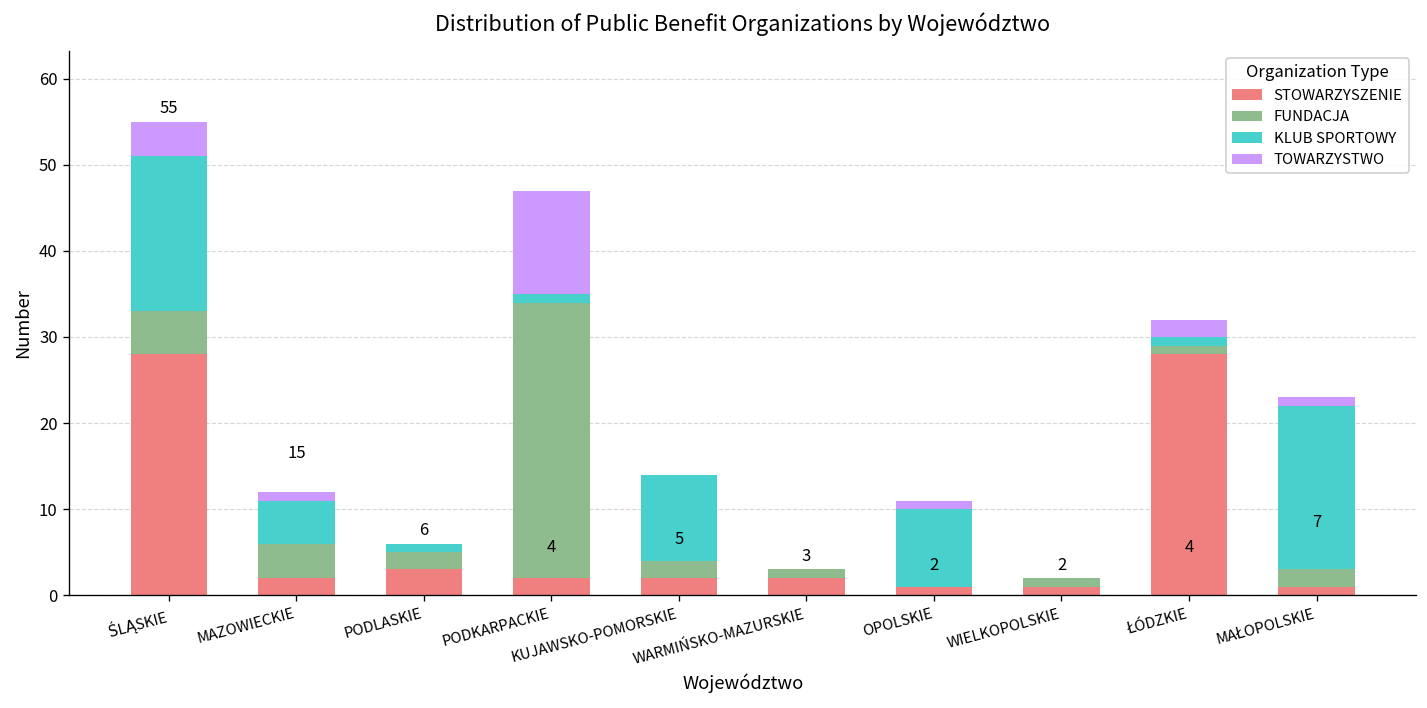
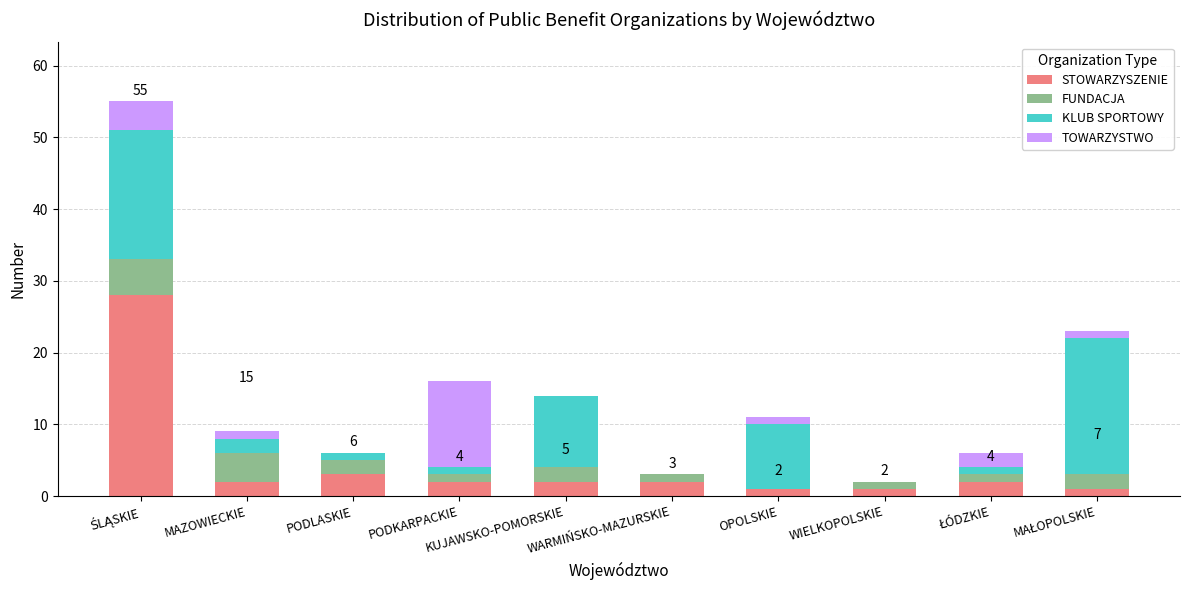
KLUB SPORTOWY, MAZOWIECKIE: 5 -> 2
FUNDACJA, PODKARPACKIE: 32 -> 1
STOWARZYSZENIE, ŁÓDZKIE: 28 -> 2
